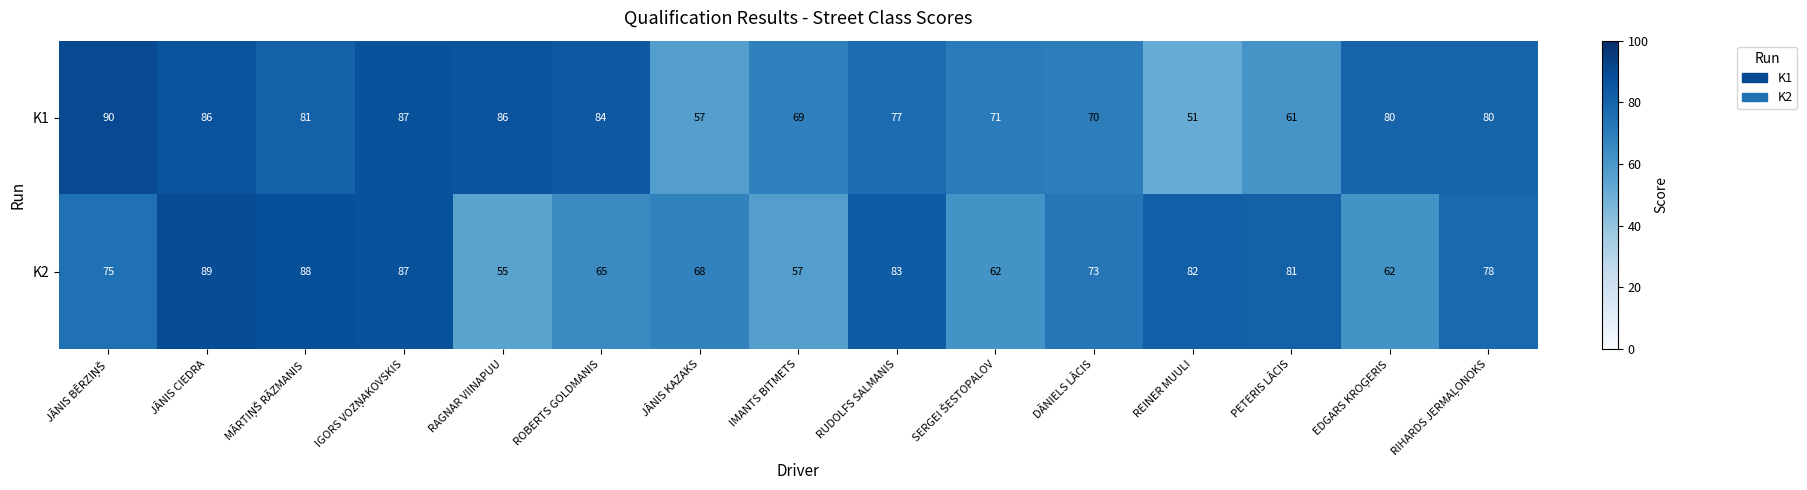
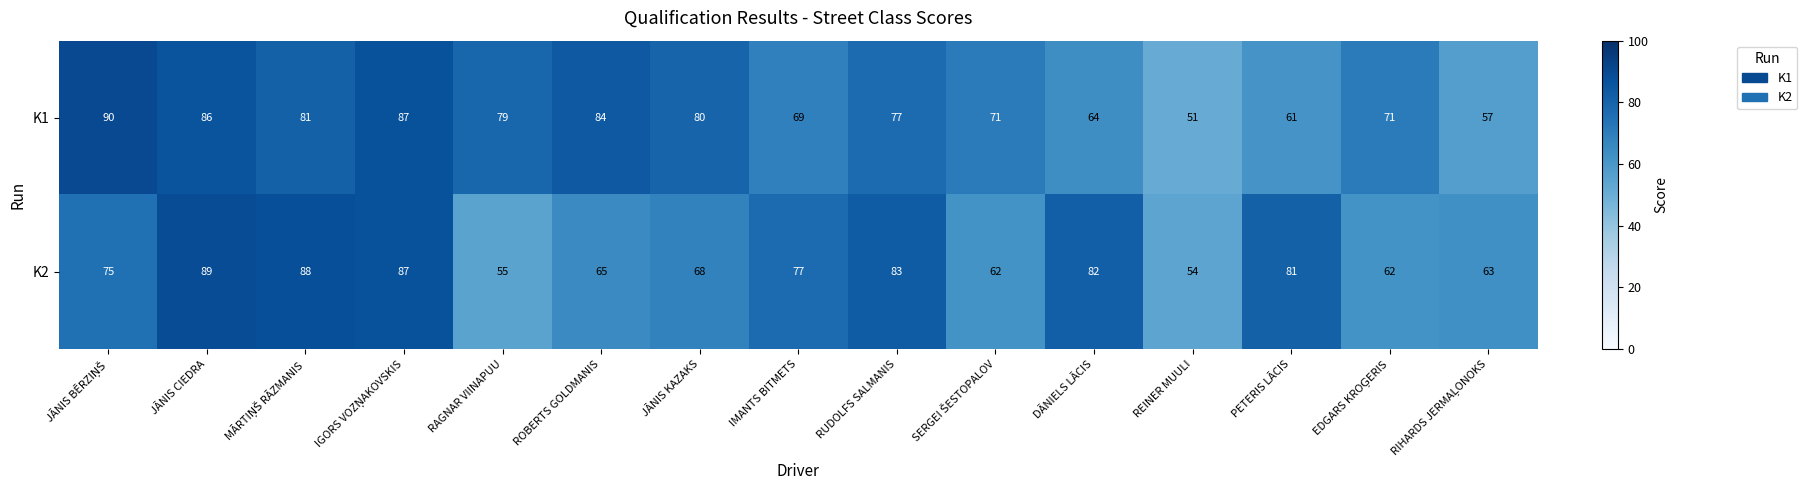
K1, RAGNAR VIINAPUU: 86 -> 79
K1, JĀNIS KAZAKS: 57 -> 80
K1, DĀNIELS LĀCIS: 70 -> 64
K1, EDGARS KROĢERIS: 80 -> 71
K1, RIHARDS JERMAĻONOKS: 80 -> 57
K2, IMANTS BITMETS: 57 -> 77
K2, DĀNIELS LĀCIS: 73 -> 82
K2, REINER MUULI: 82 -> 54
K2, RIHARDS JERMAĻONOKS: 78 -> 63
